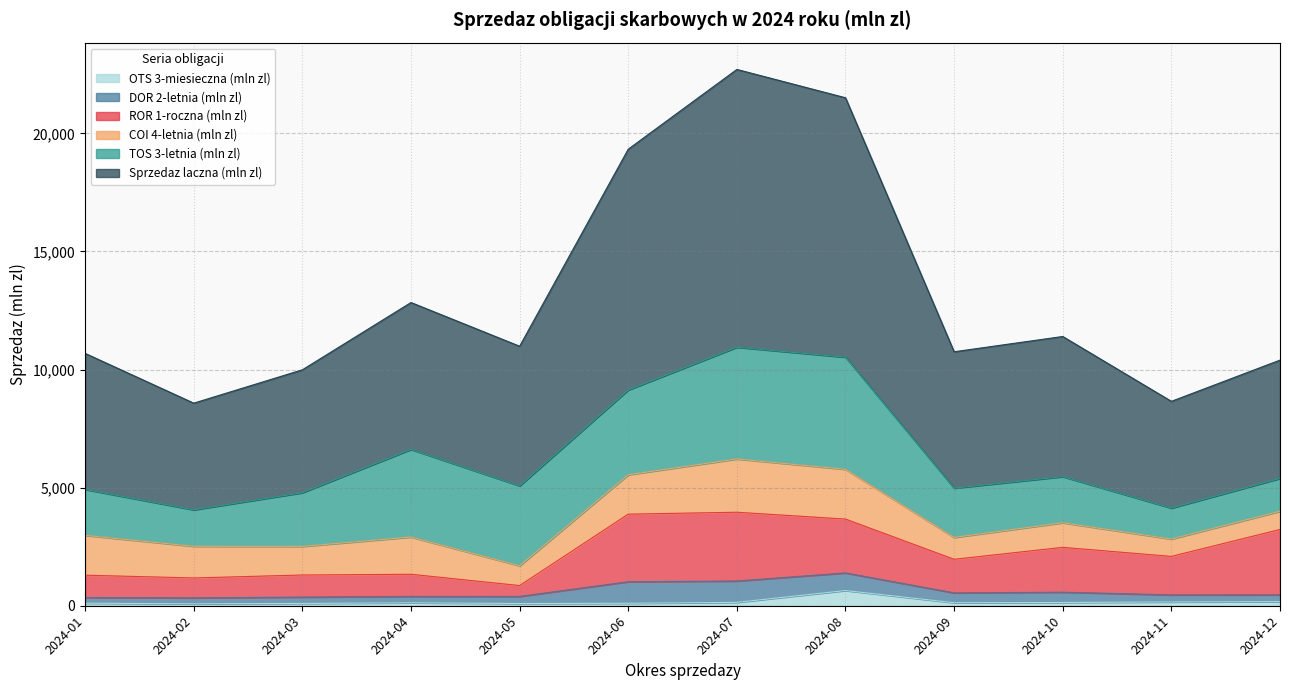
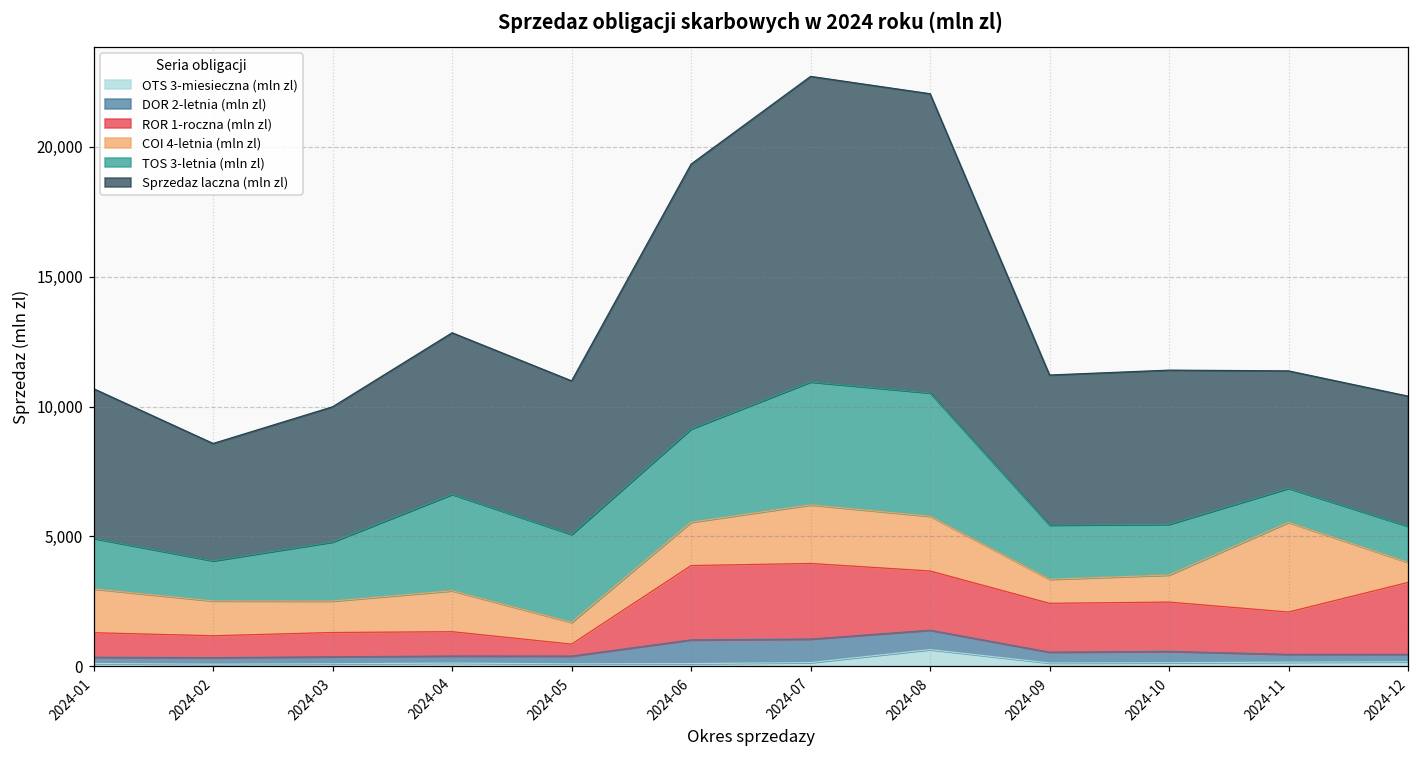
Sprzedaz laczna (mln zl), 2024-08: 11,000 -> 11,500
ROR 1-roczna (mln zl), 2024-09: 1,400 -> 1,900
COI 4-letnia (mln zl), 2024-11: 700 -> 3,500
